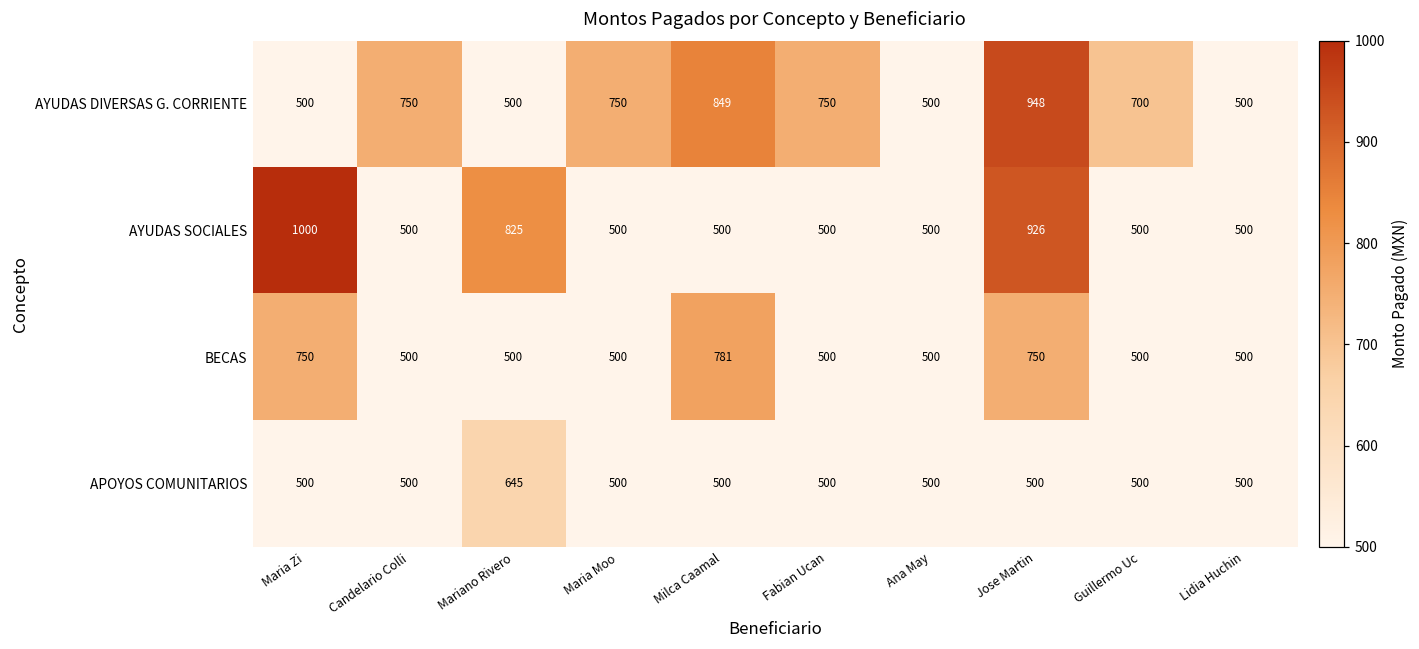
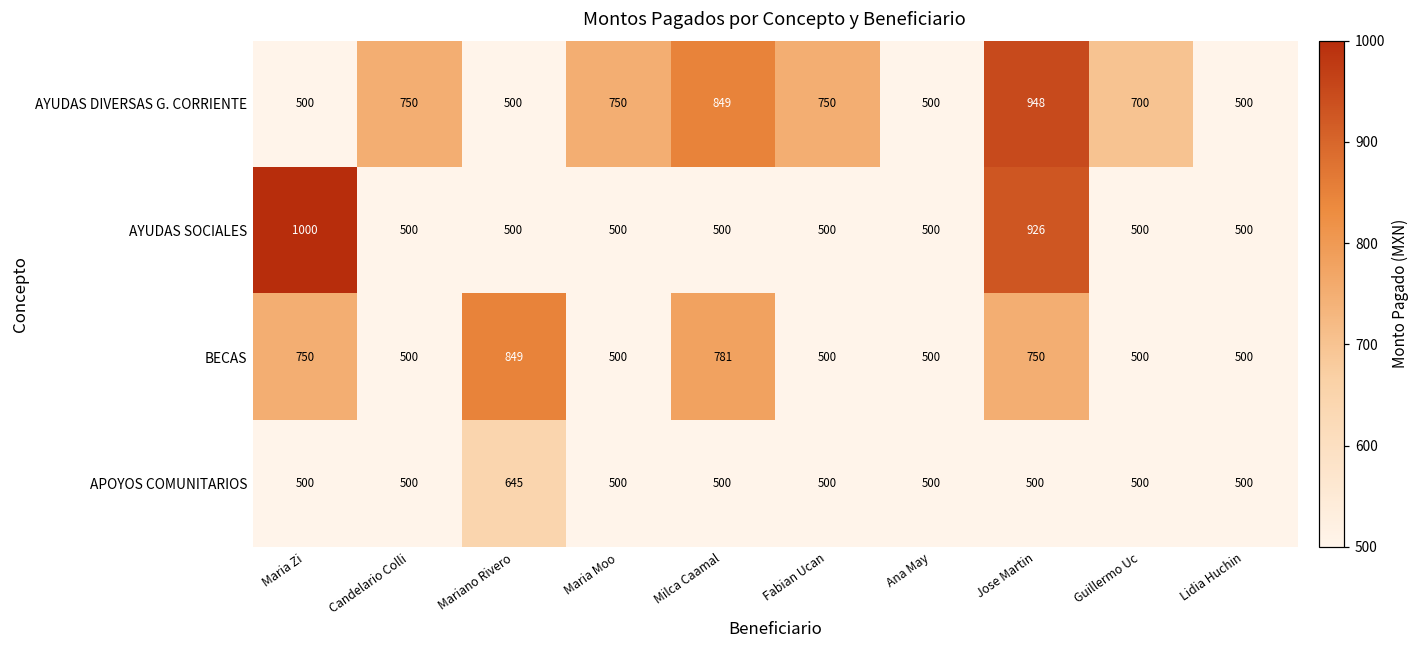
AYUDAS SOCIALES, Mariano Rivero: 825 -> 500
BECAS, Mariano Rivero: 500 -> 849
